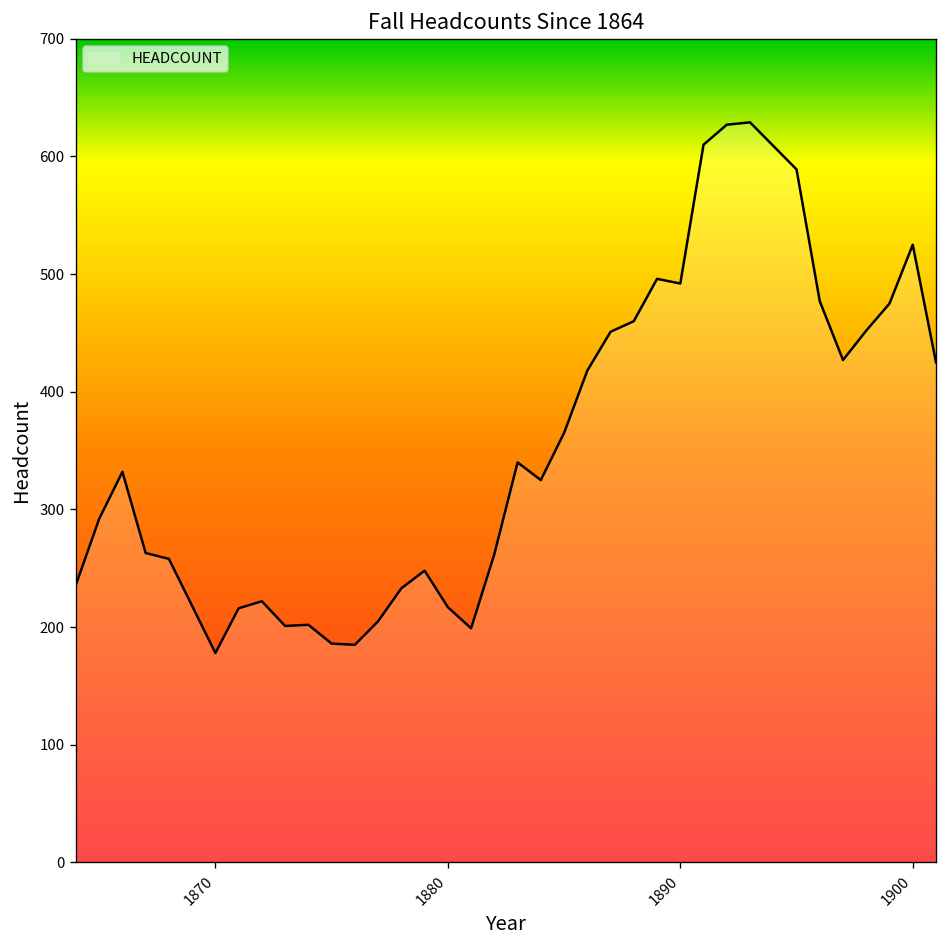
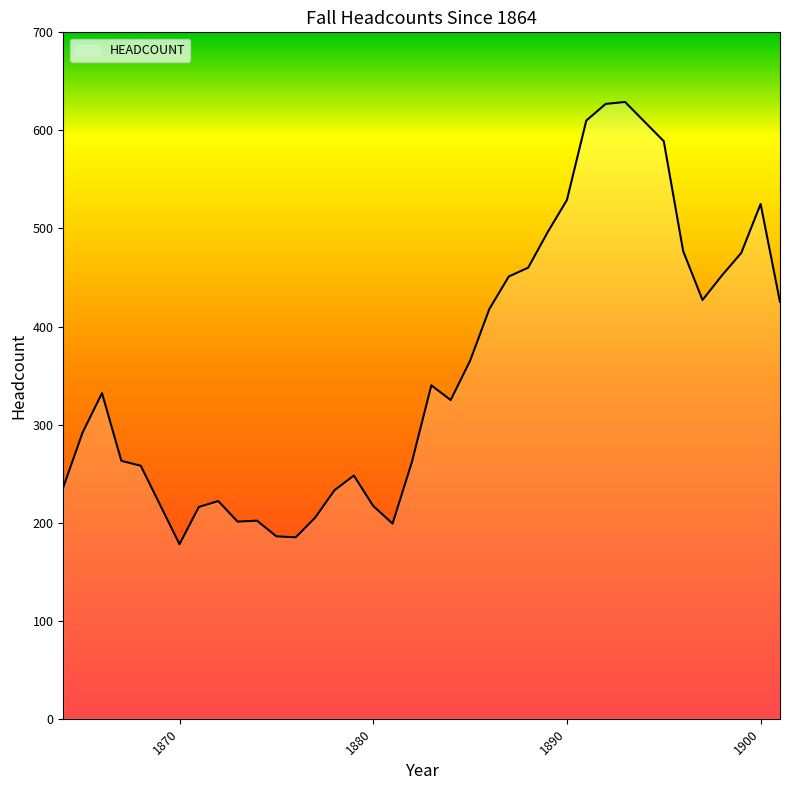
1890: 490 -> 530
